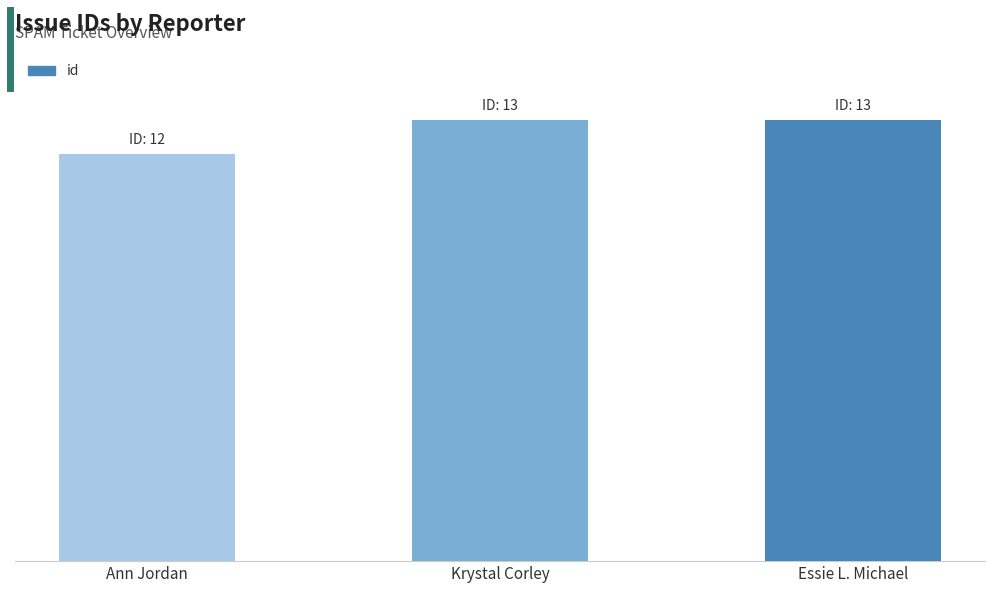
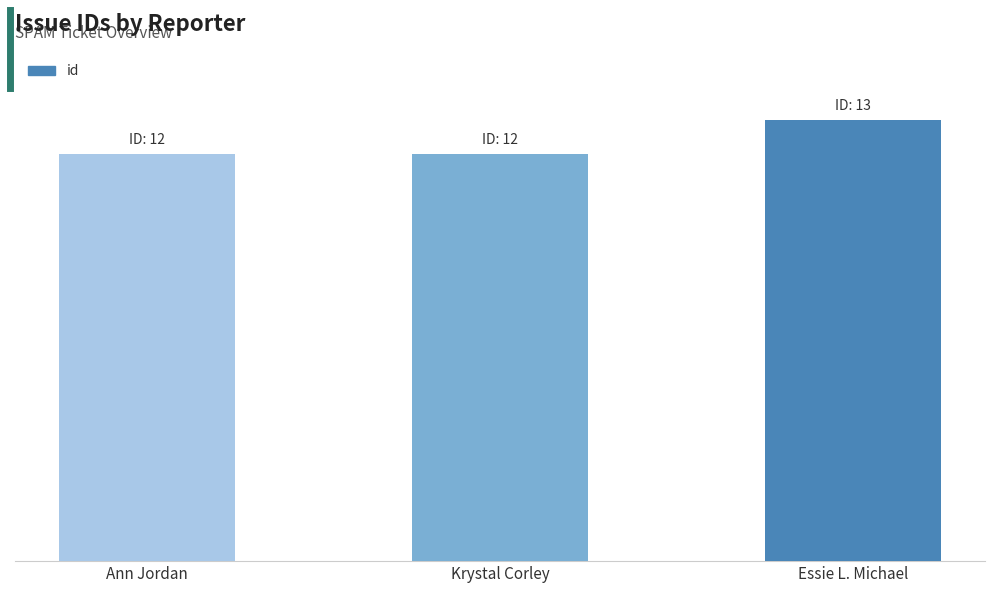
Krystal Corley: 13 -> 12
